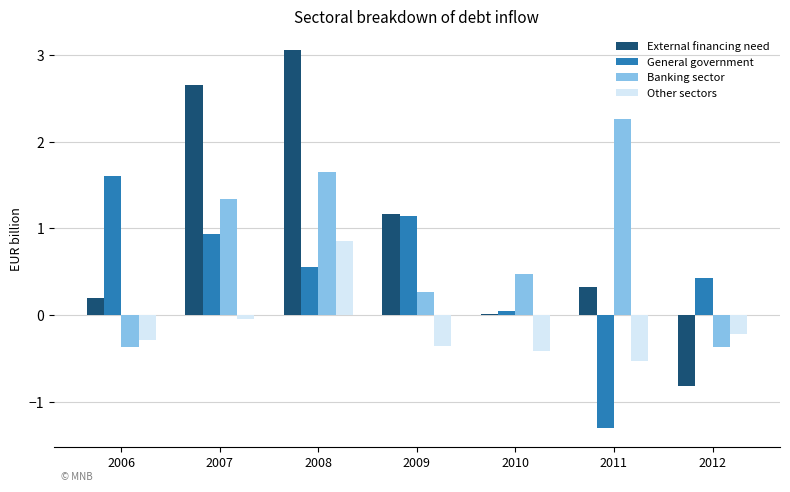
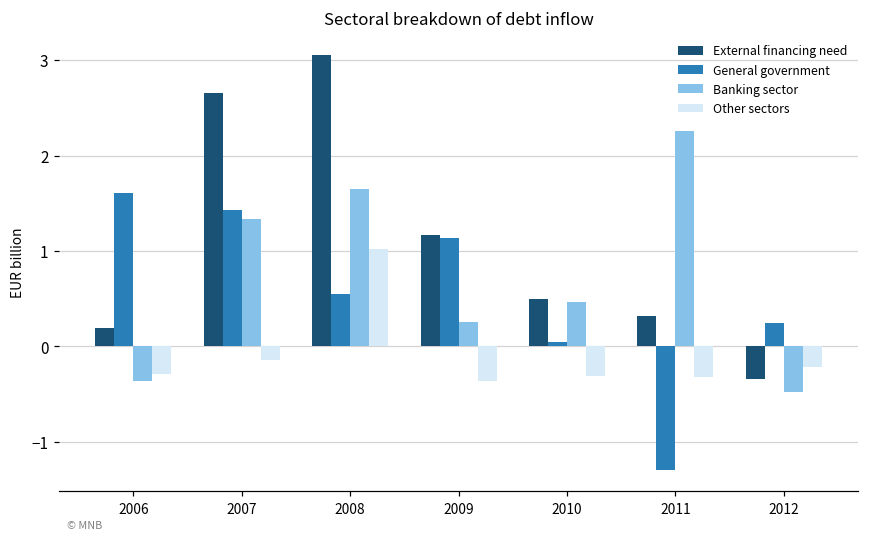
General government, 2007: 0.9 -> 1.4
Other sectors, 2007: 0.0 -> -0.1
Other sectors, 2008: 0.9 -> 1.0
External financing need, 2010: 0.0 -> 0.5
Other sectors, 2010: -0.4 -> -0.3
Other sectors, 2011: -0.5 -> -0.3
External financing need, 2012: -0.8 -> -0.3
General government, 2012: 0.4 -> 0.2
Banking sector, 2012: -0.4 -> -0.5
